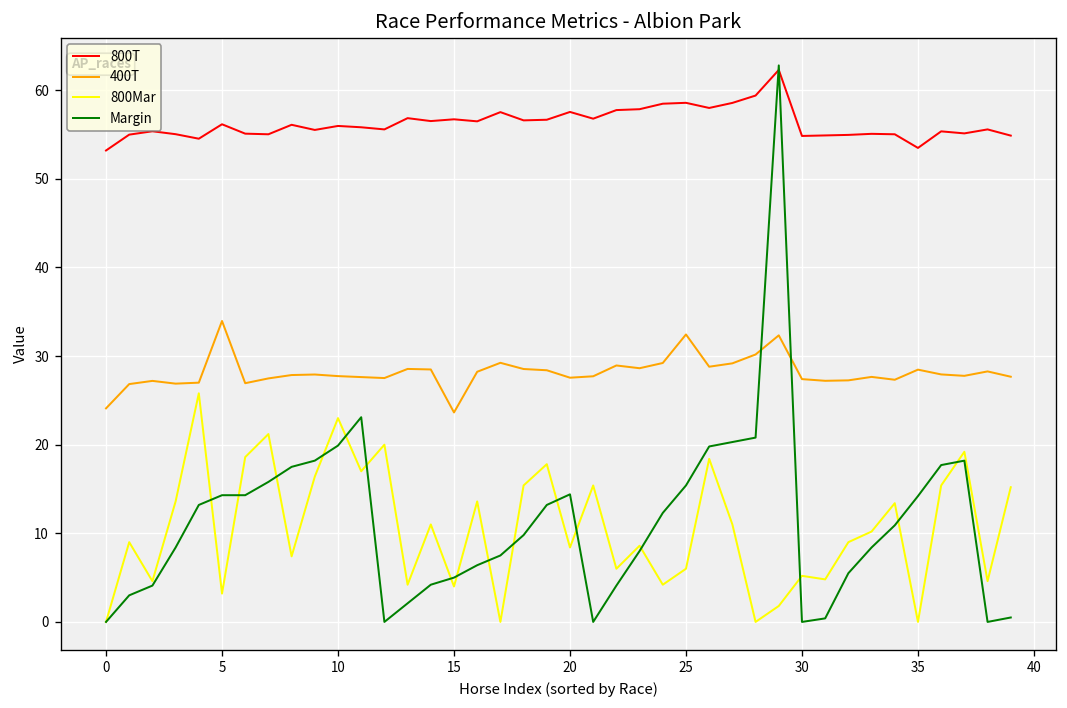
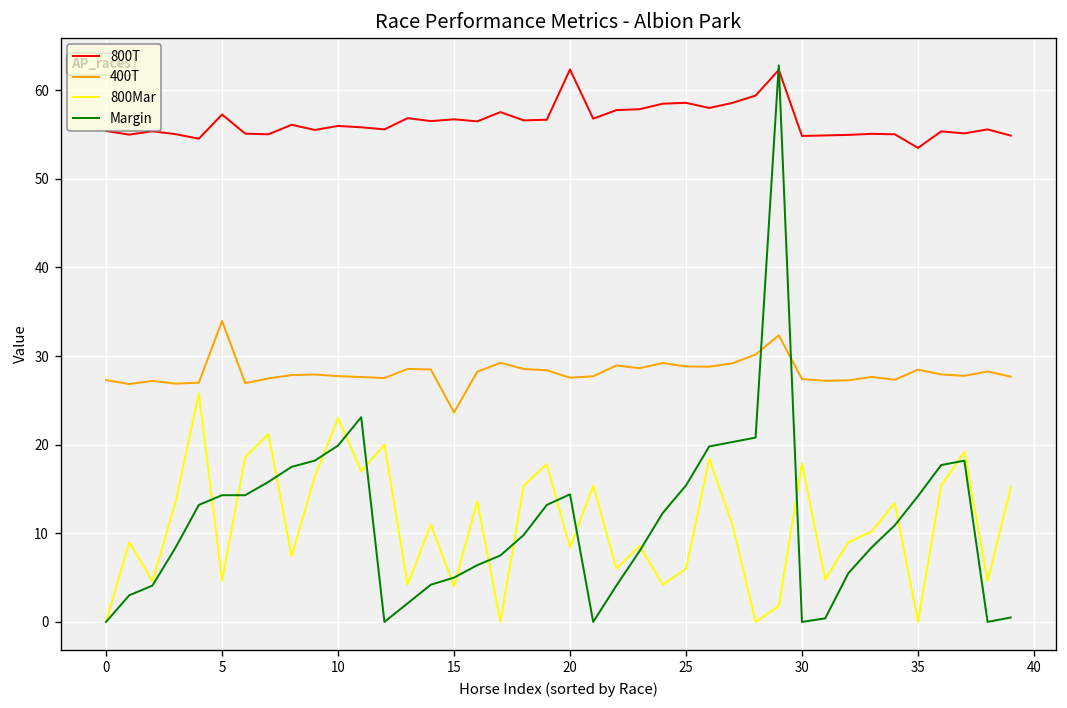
800T, 0: 53 -> 55
400T, 0: 24 -> 27
800T, 5: 56 -> 57
800Mar, 5: 3 -> 5
800T, 20: 58 -> 62
400T, 25: 32 -> 29
800Mar, 30: 5 -> 18
